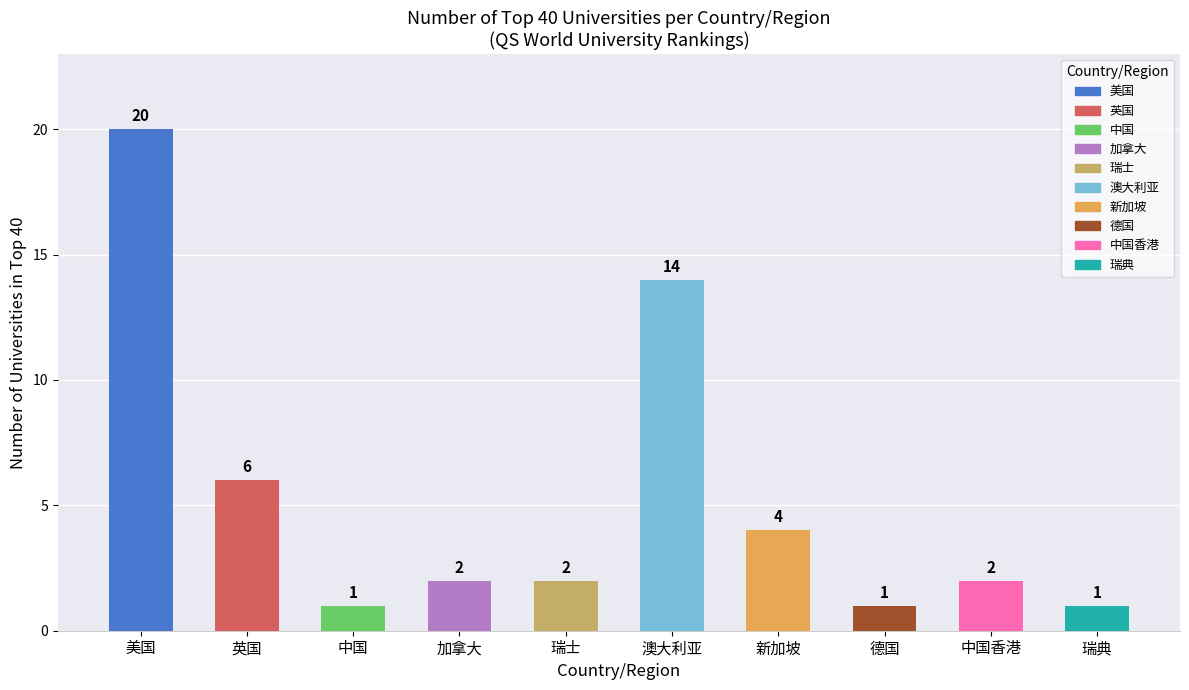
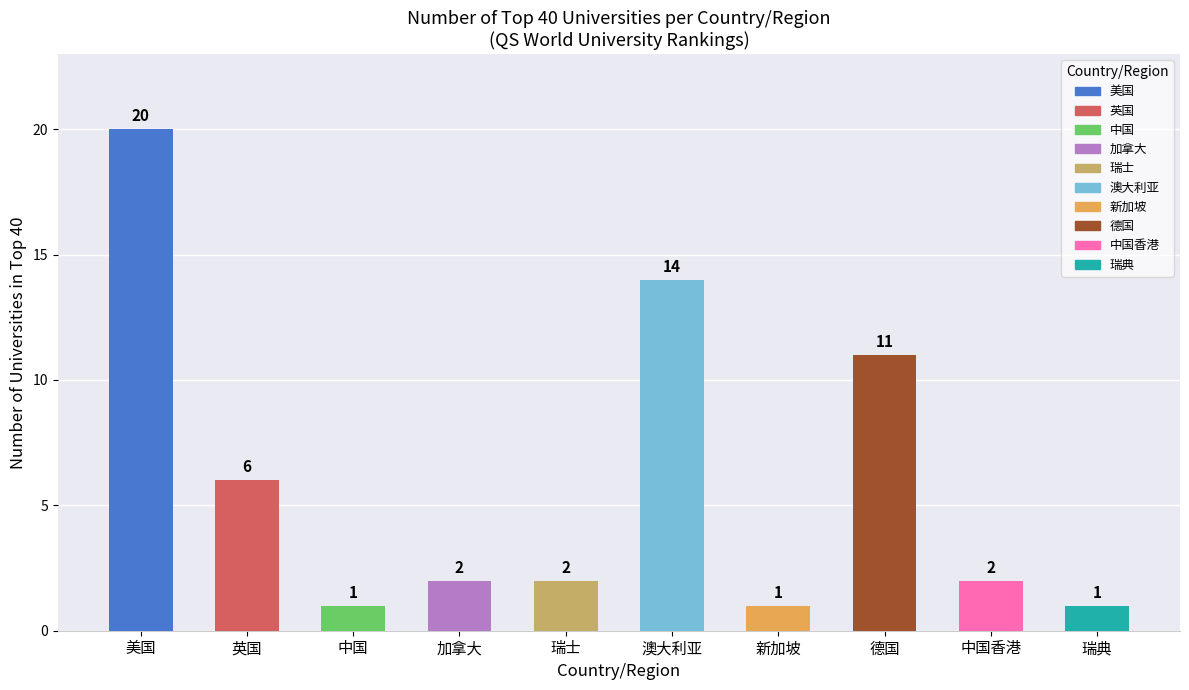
新加坡: 4 -> 1
德国: 1 -> 11
